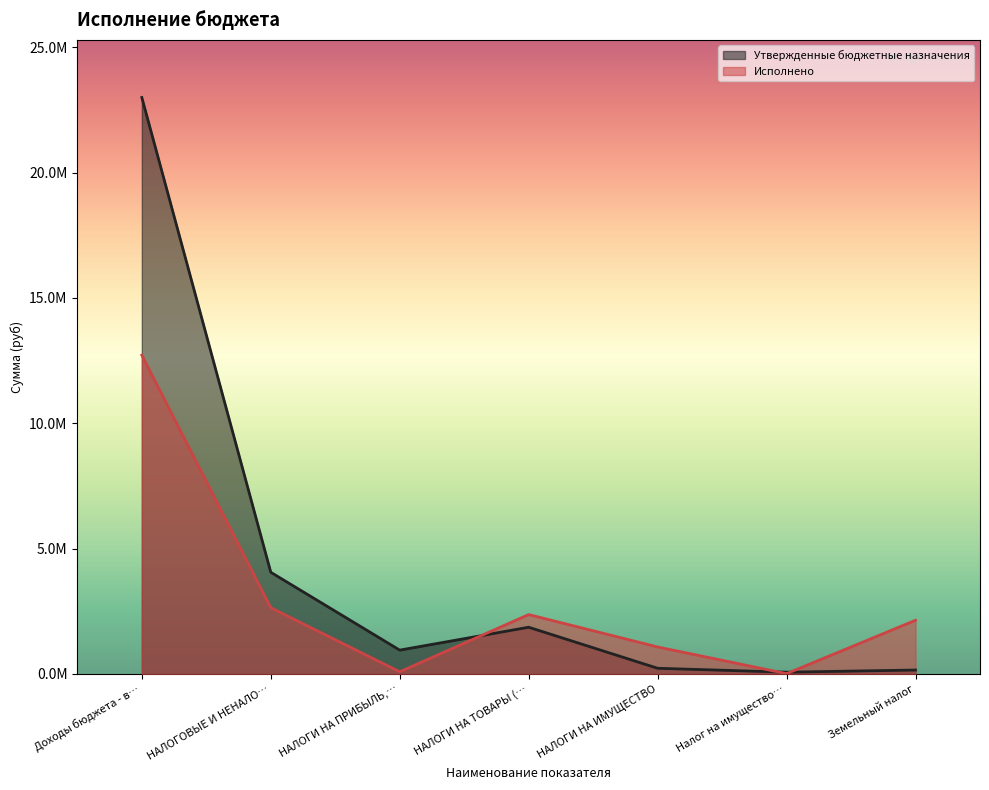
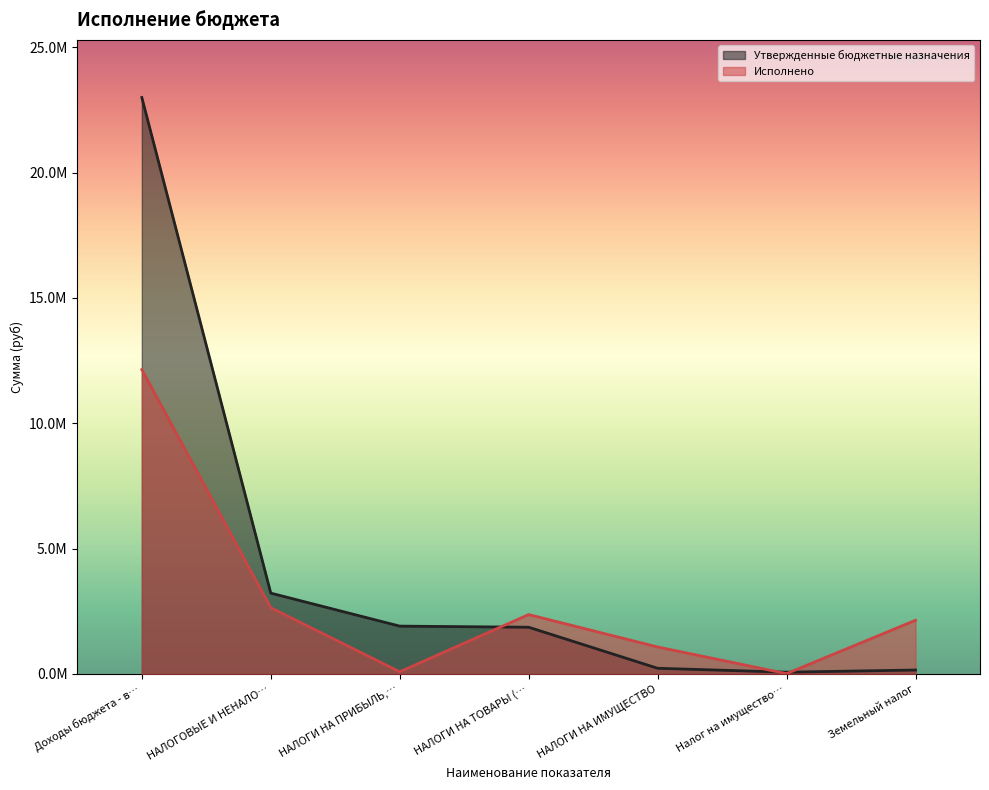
Исполнено, Доходы бюджета - в…: 12700000 -> 12100000
Утвержденные бюджетные назначения, НАЛОГОВЫЕ И НЕНАЛО…: 4100000 -> 3200000
Утвержденные бюджетные назначения, НАЛОГИ НА ПРИБЫЛЬ,…: 1000000 -> 1900000
